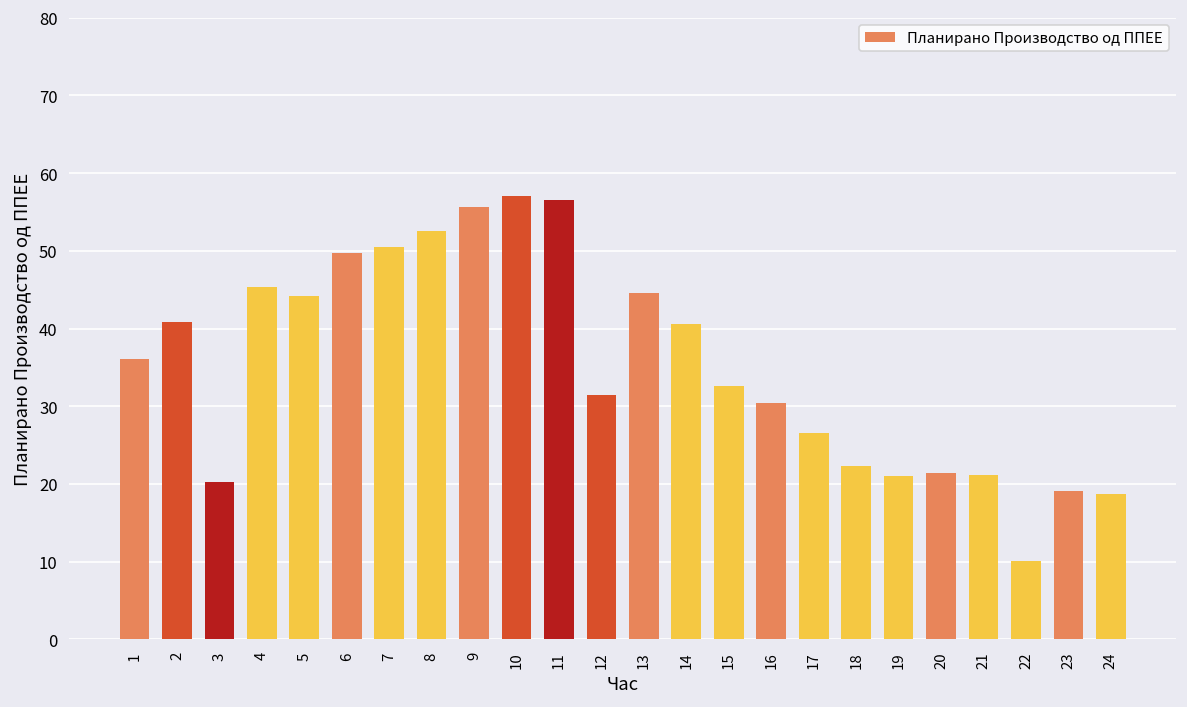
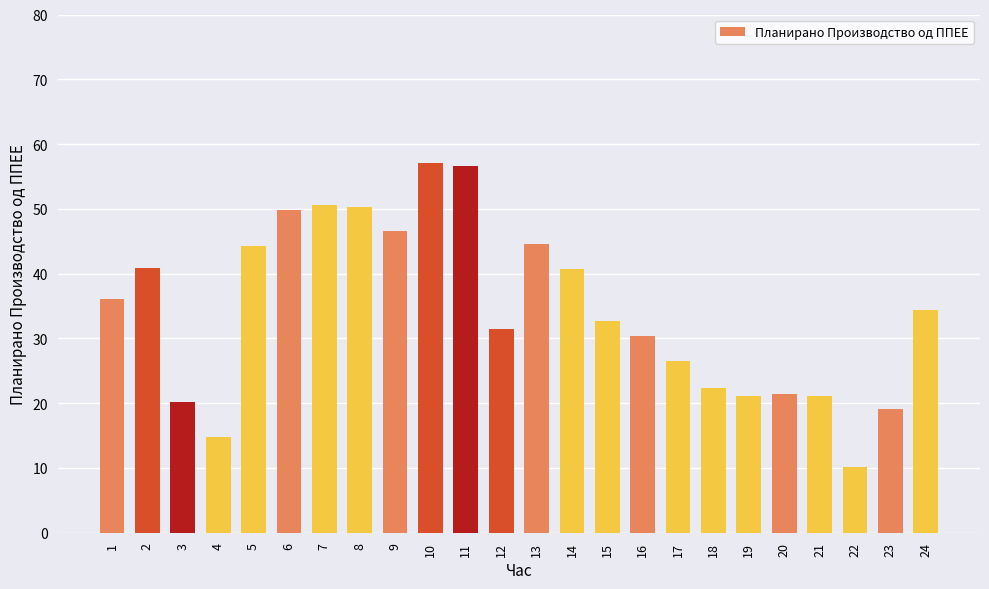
4: 45 -> 15
8: 53 -> 50
9: 56 -> 47
24: 19 -> 34
